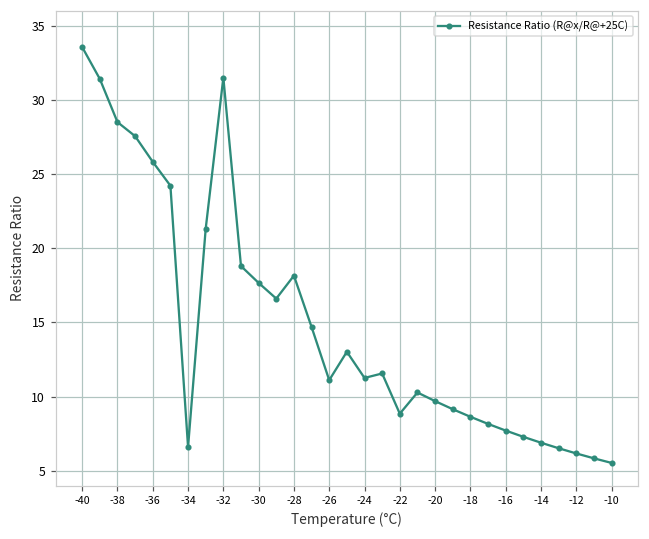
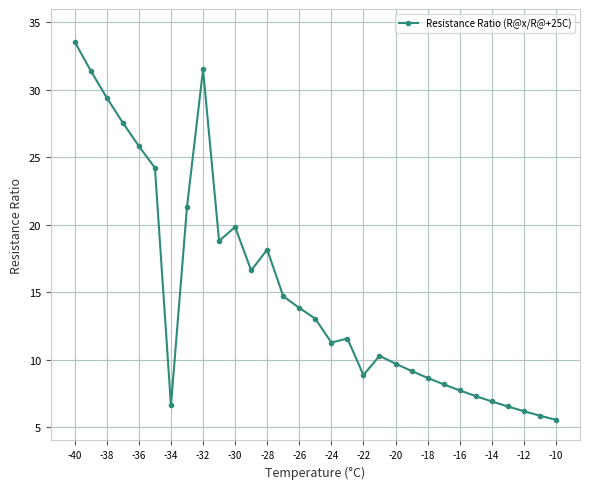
-38: 28.5 -> 29.4
-30: 17.7 -> 19.8
-26: 11.1 -> 13.8
